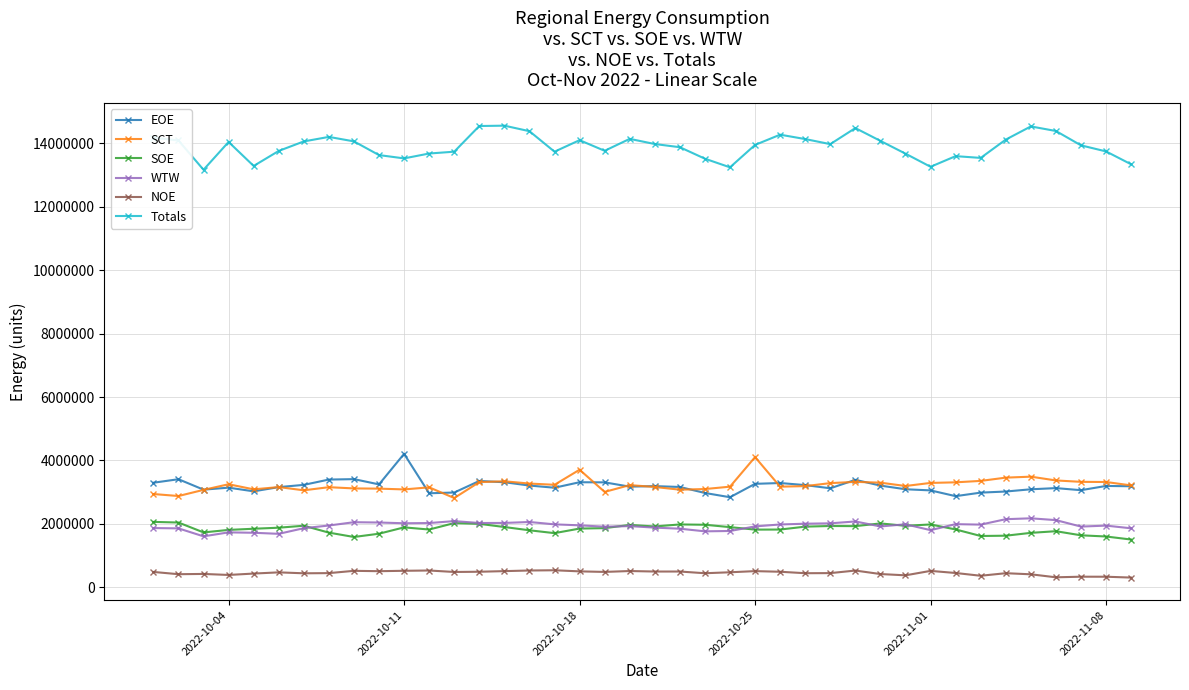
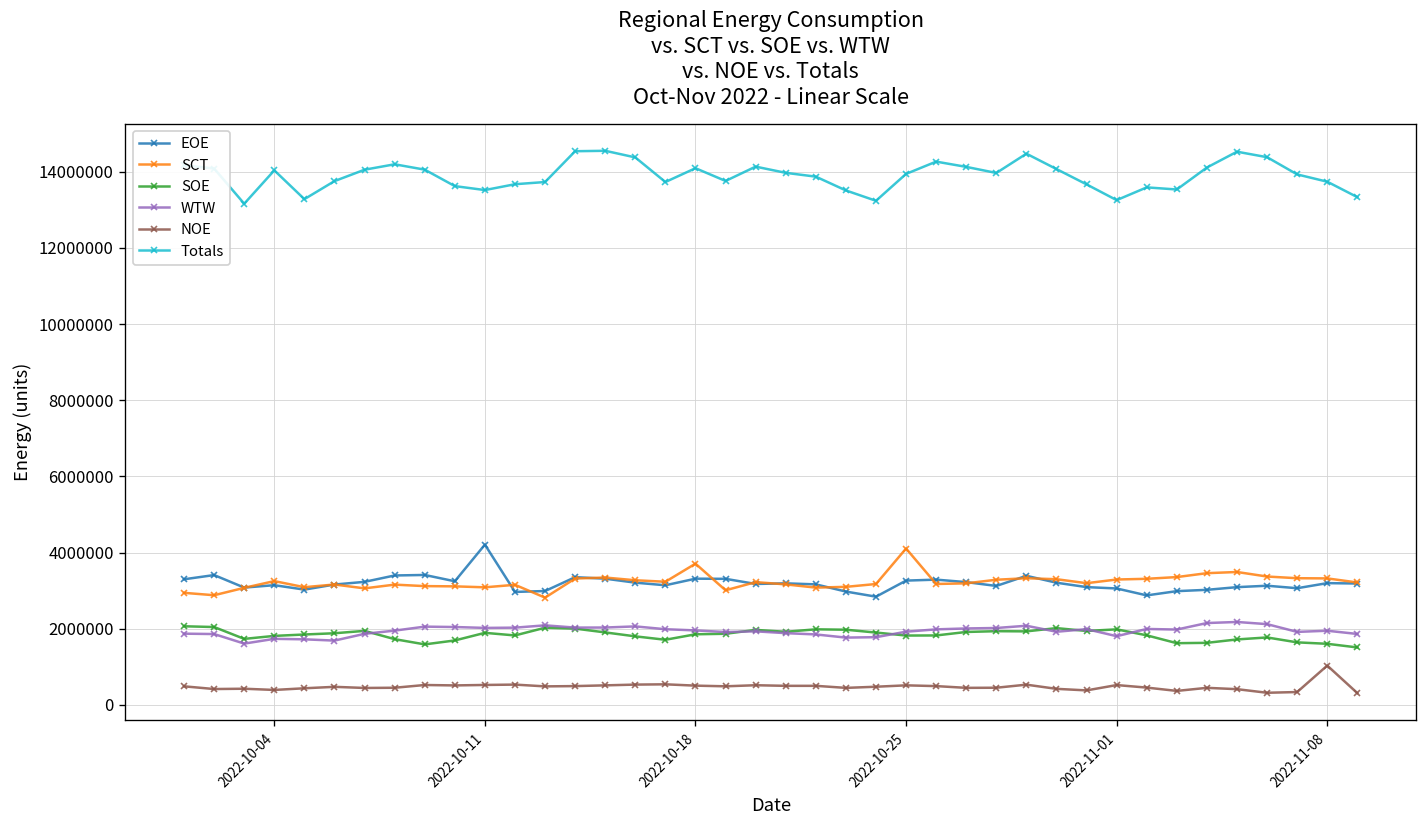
NOE, 2022-11-08: 300000 -> 1000000
